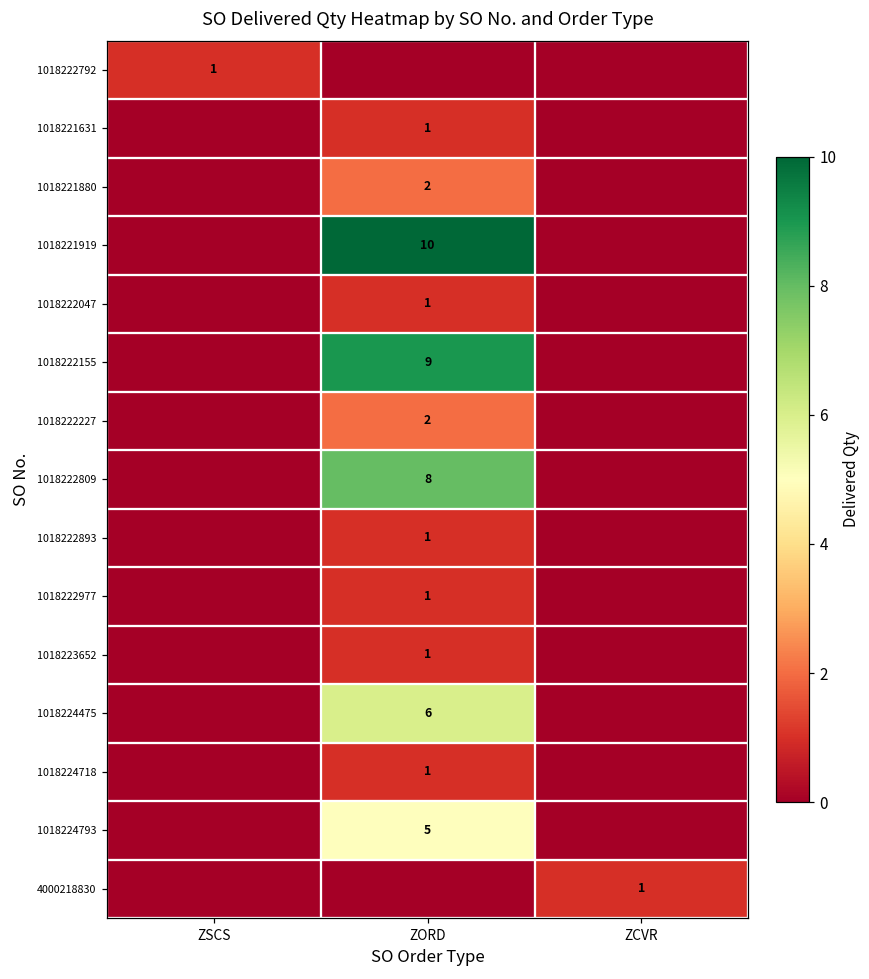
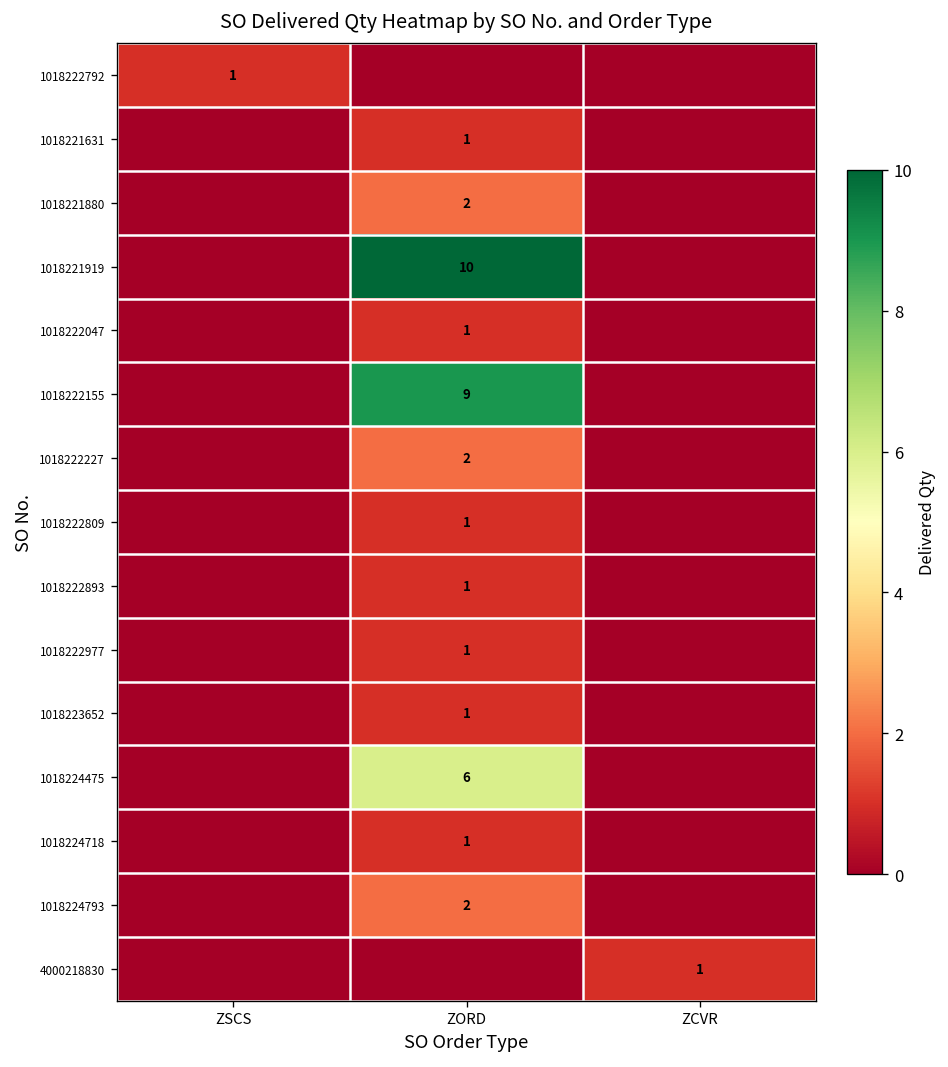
1018222809, ZORD: 8 -> 1
1018224793, ZORD: 5 -> 2
